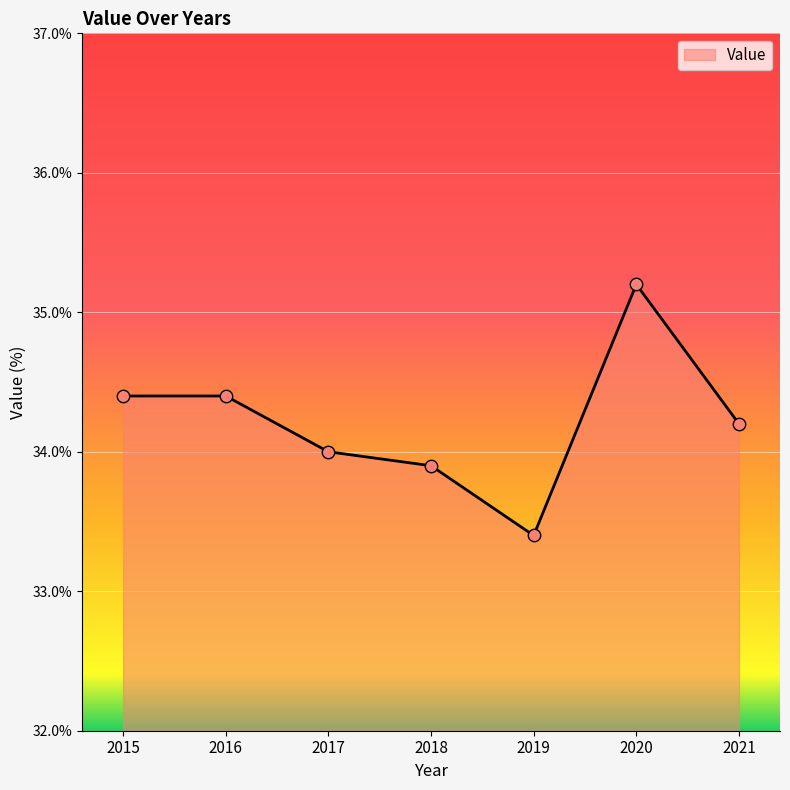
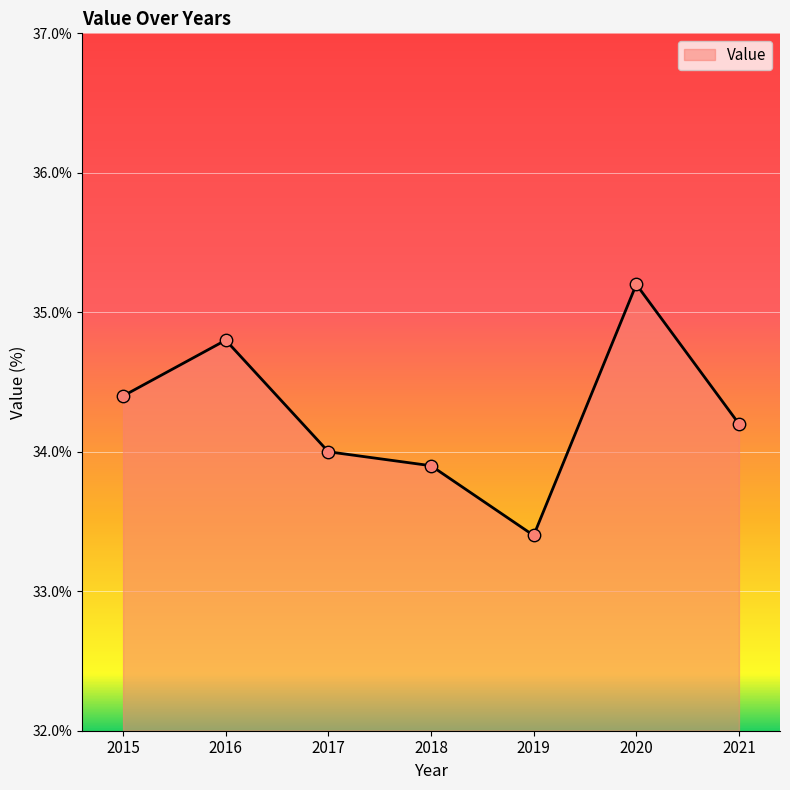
2016: 34.4% -> 34.8%
